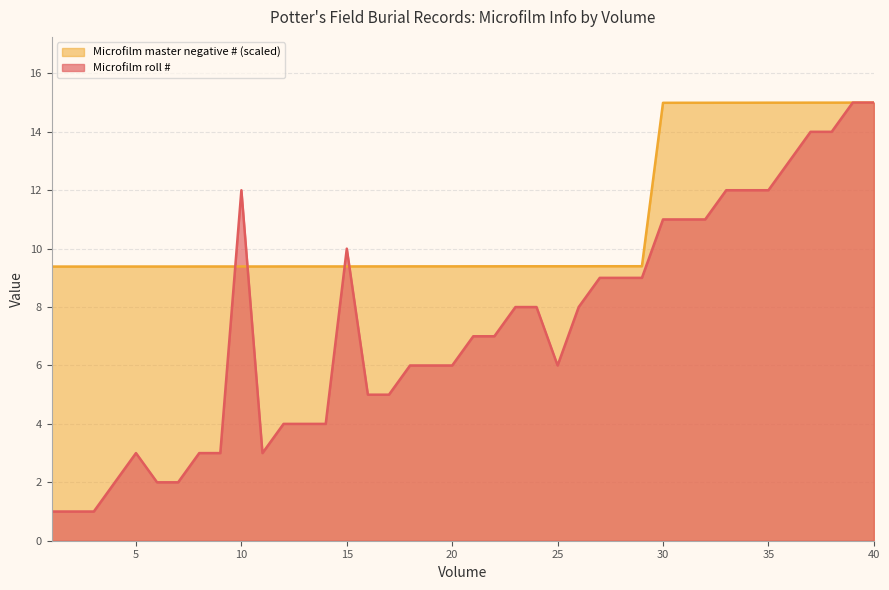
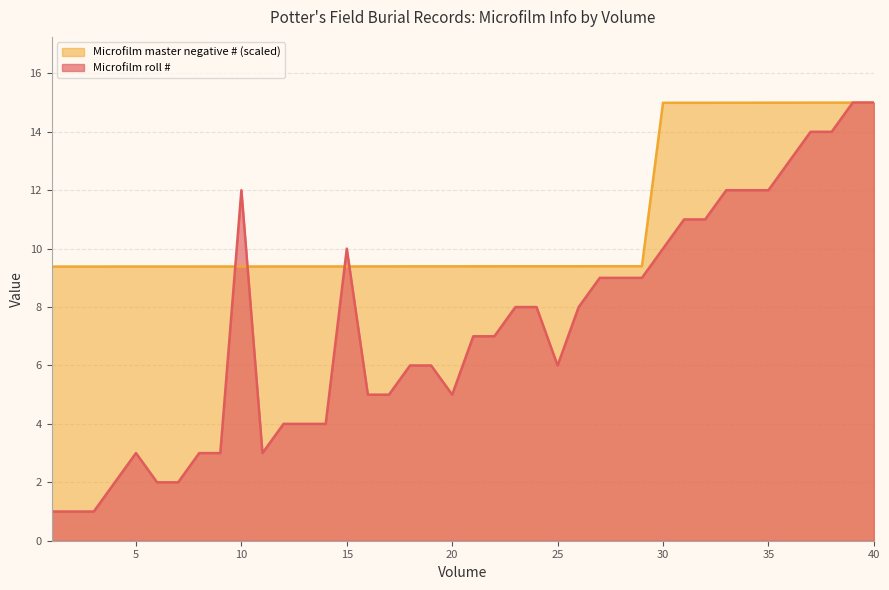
Microfilm roll #, 20: 6 -> 5
Microfilm roll #, 30: 11 -> 10
